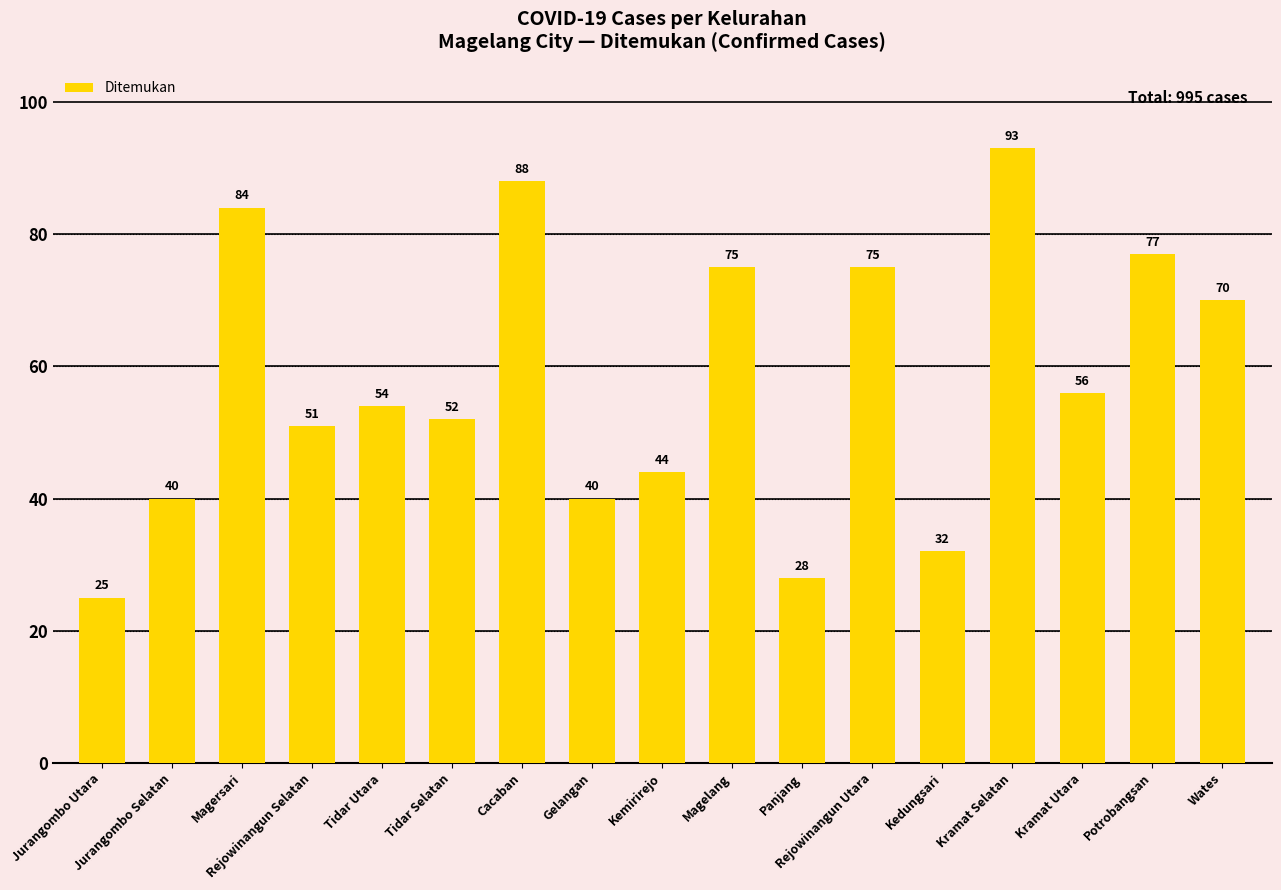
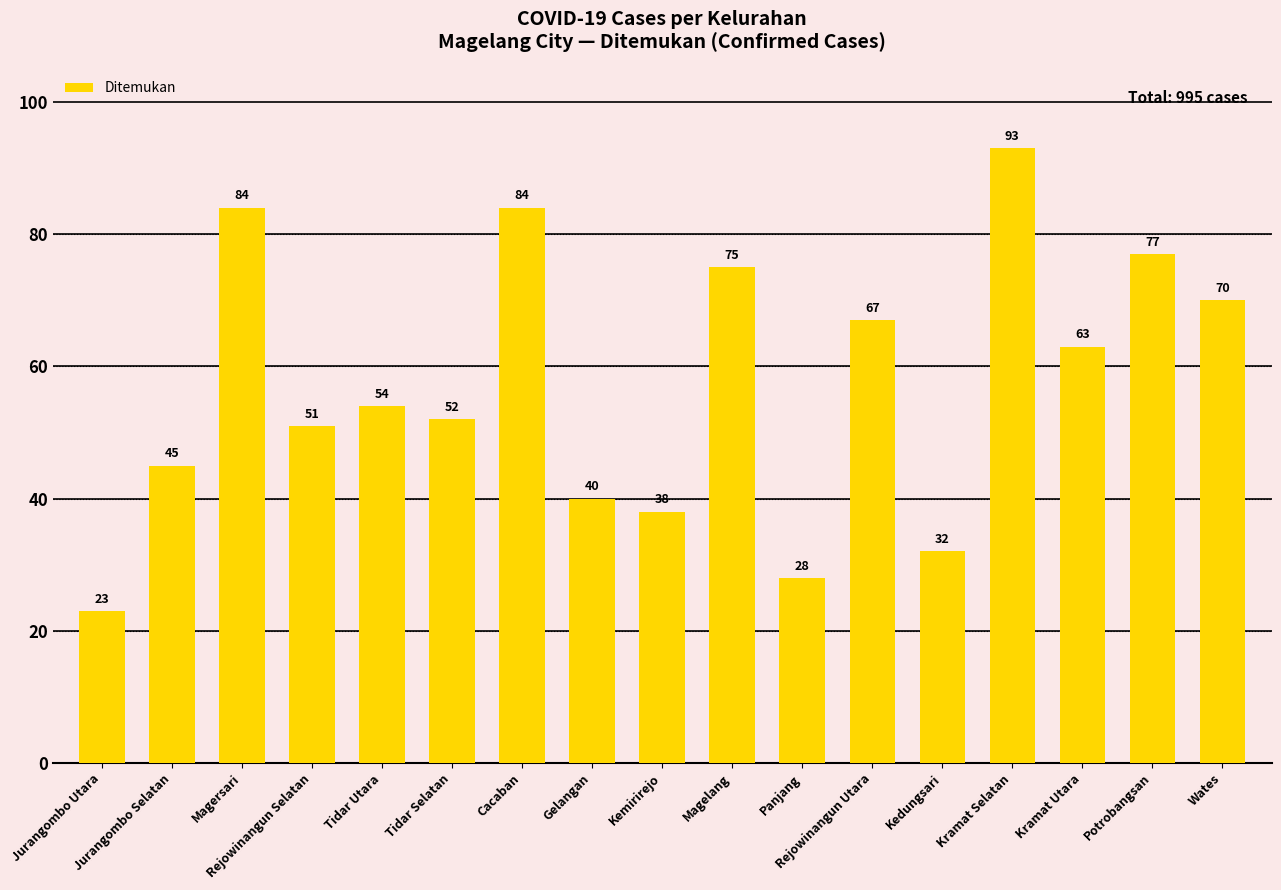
Jurangombo Utara: 25 -> 23
Jurangombo Selatan: 40 -> 45
Cacaban: 88 -> 84
Kemirirejo: 44 -> 38
Rejowinangun Utara: 75 -> 67
Kramat Utara: 56 -> 63
